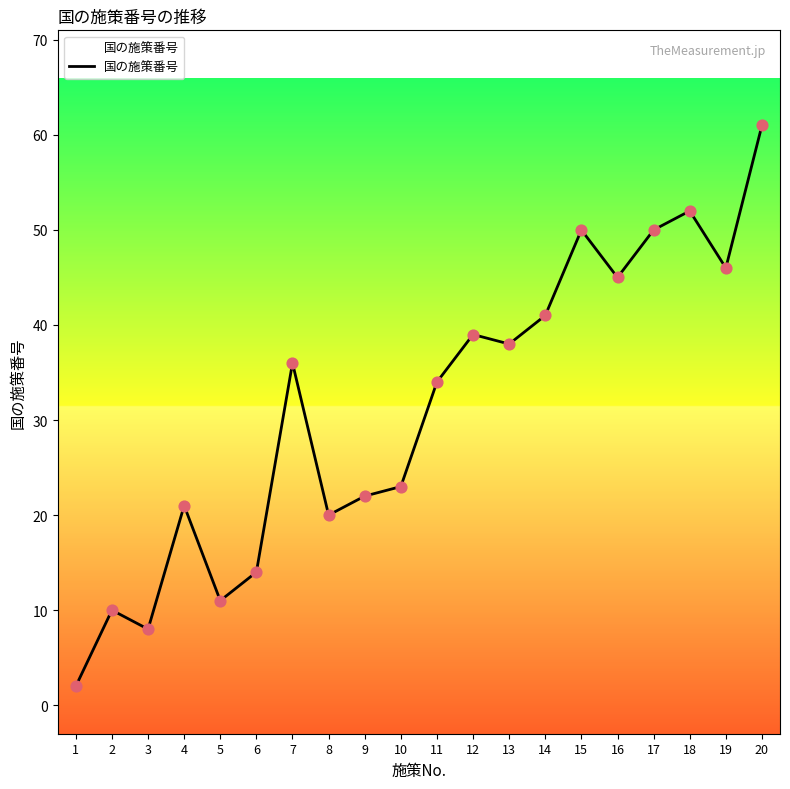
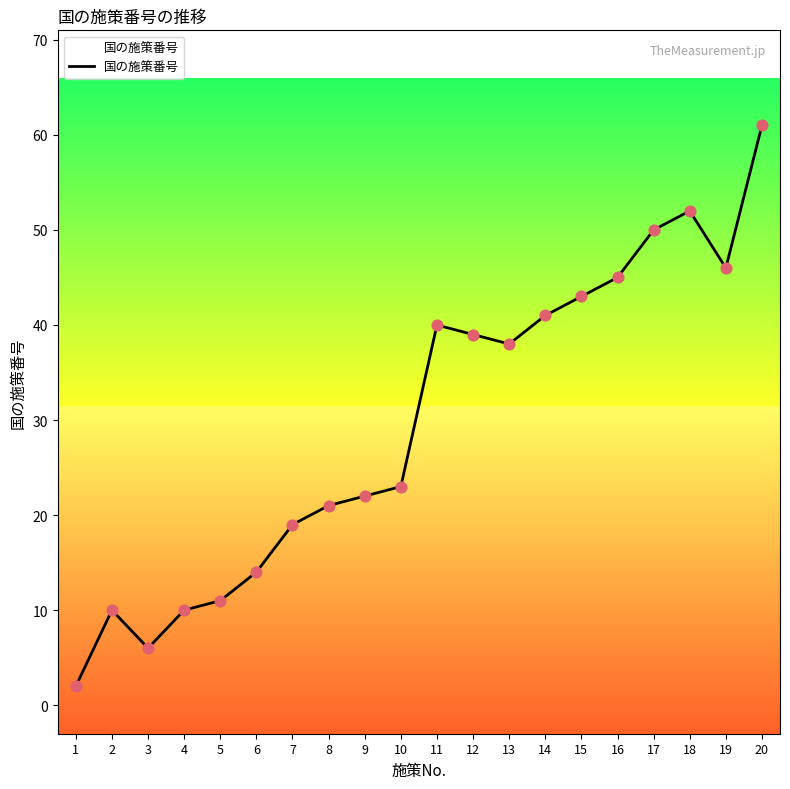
3: 8 -> 6
4: 21 -> 10
7: 36 -> 19
8: 20 -> 21
11: 34 -> 40
15: 50 -> 43
